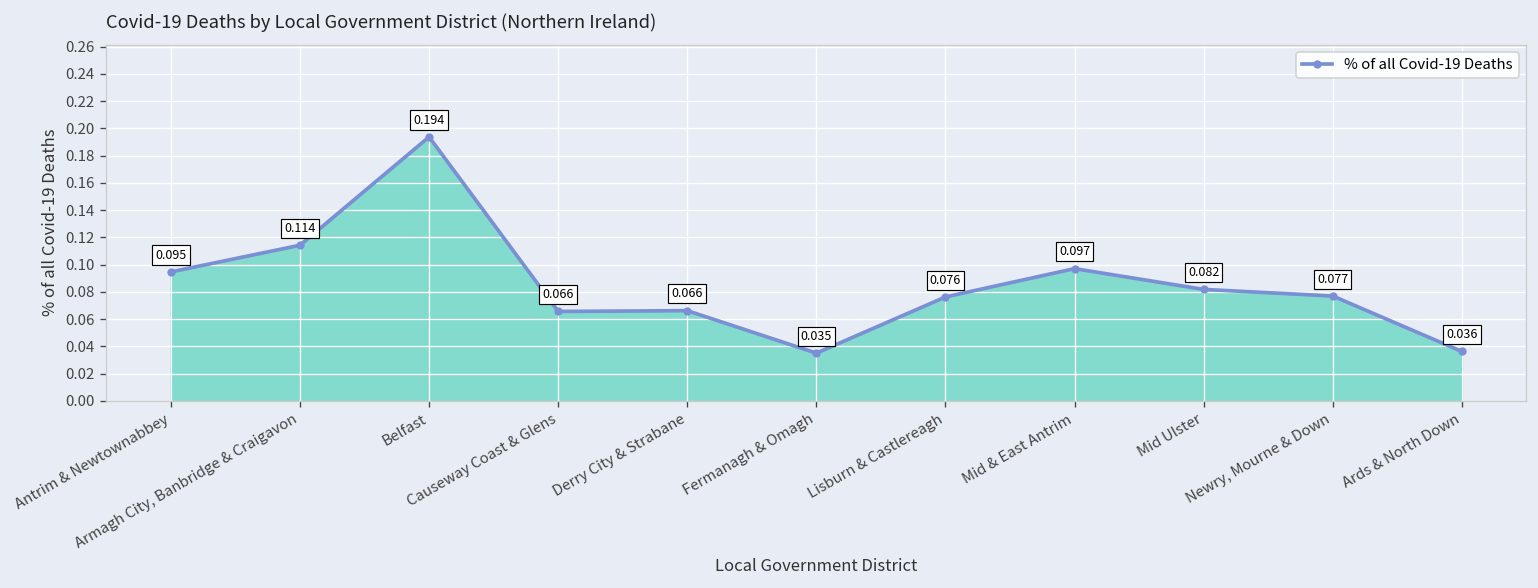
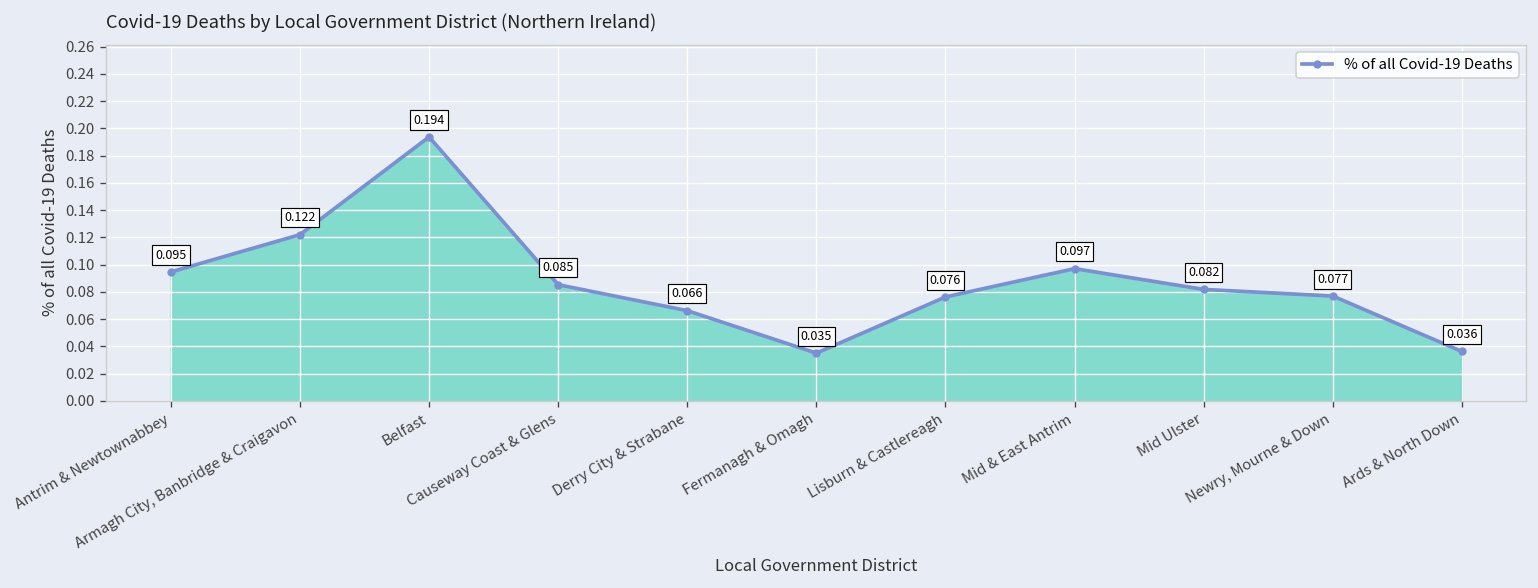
Armagh City, Banbridge & Craigavon: 0.114 -> 0.122
Causeway Coast & Glens: 0.066 -> 0.085
